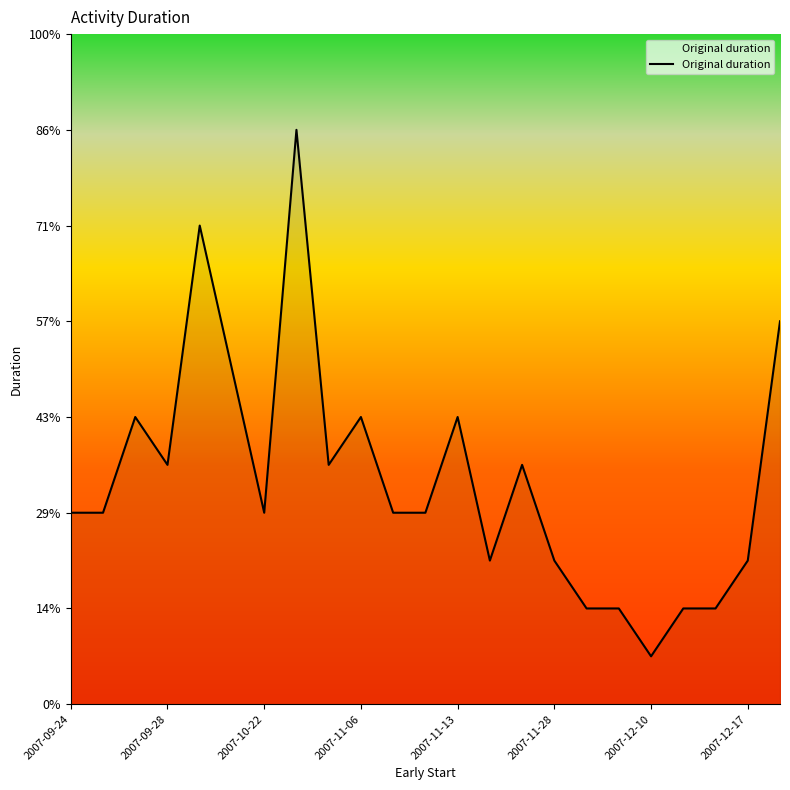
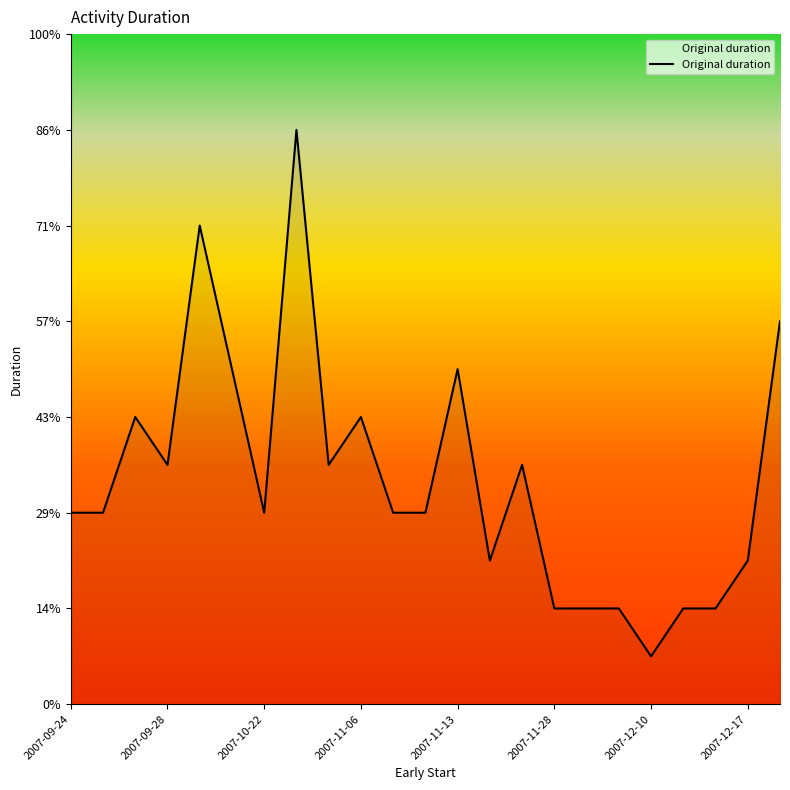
2007-11-13: 43% -> 50%
2007-11-28: 21% -> 14%
